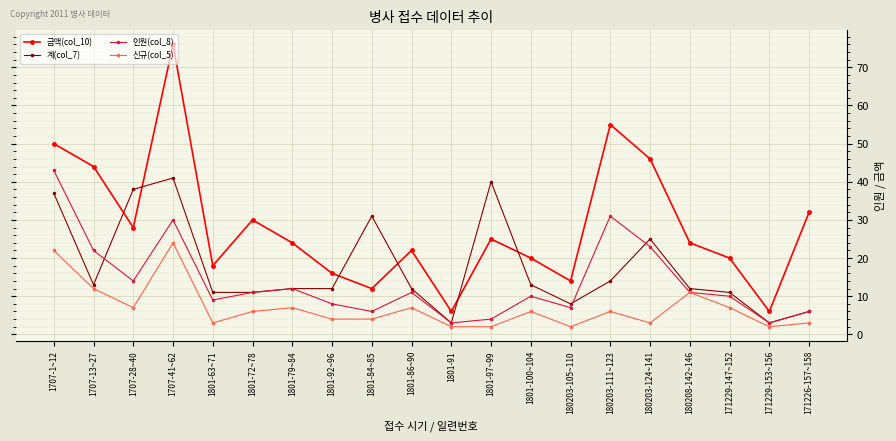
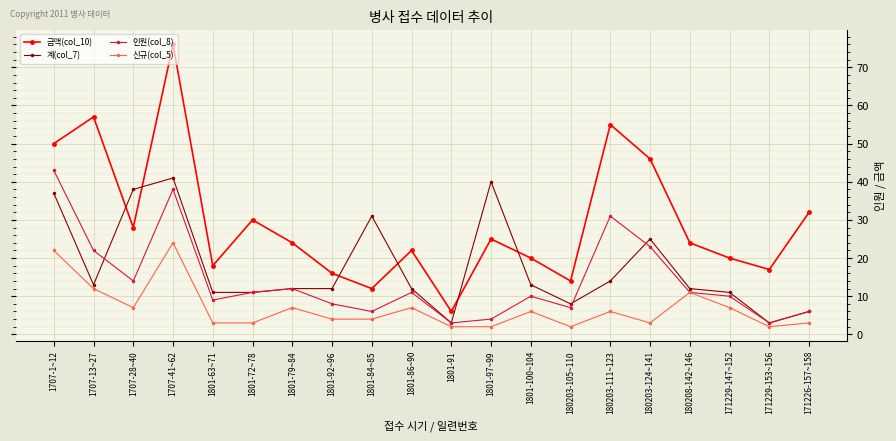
금액(col_10), 1707-13~27: 44 -> 57
인원(col_8), 1707-41~62: 30 -> 38
신규(col_5), 1801-72~78: 6 -> 3
금액(col_10), 171229-153~156: 6 -> 17
